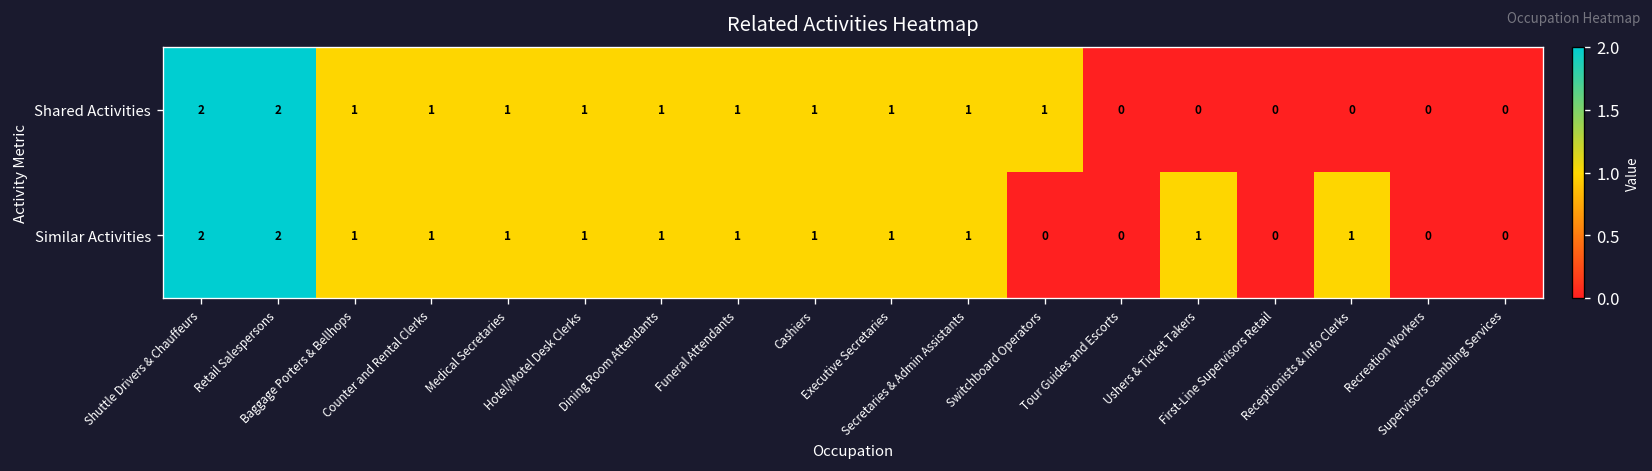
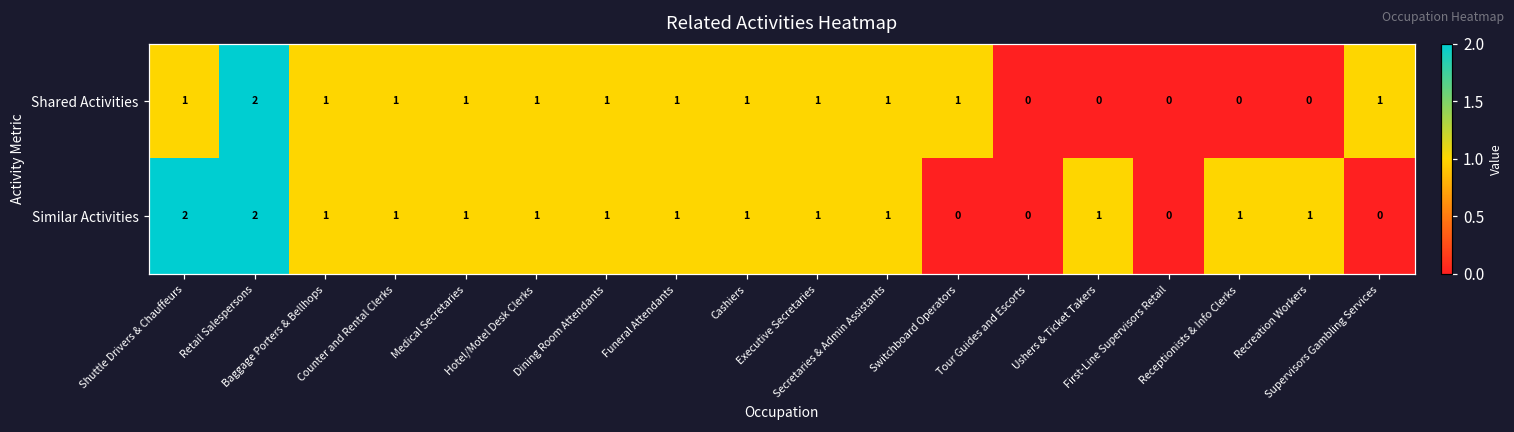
Shared Activities, Shuttle Drivers & Chauffeurs: 2 -> 1
Shared Activities, Supervisors Gambling Services: 0 -> 1
Similar Activities, Recreation Workers: 0 -> 1
